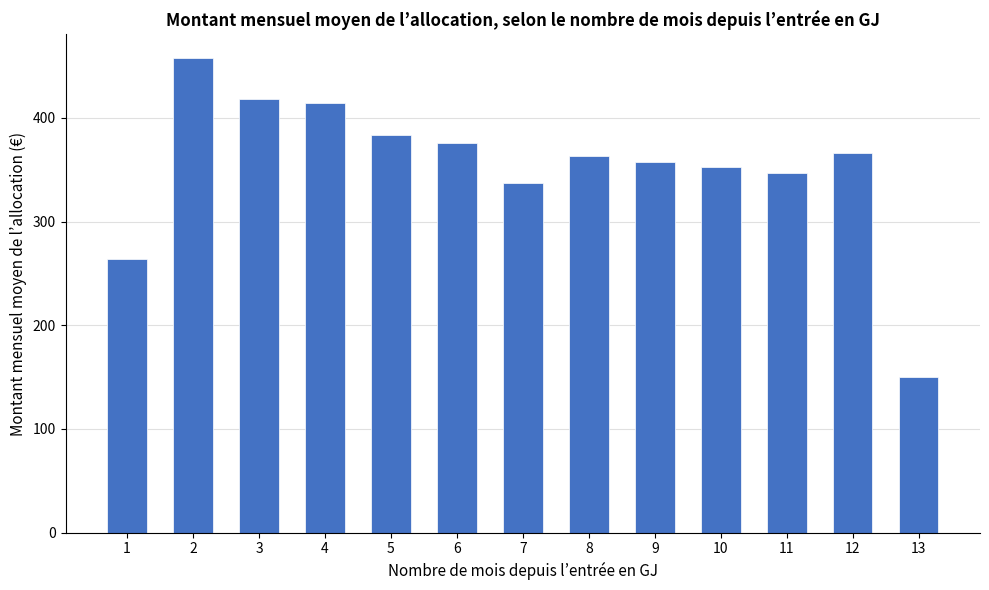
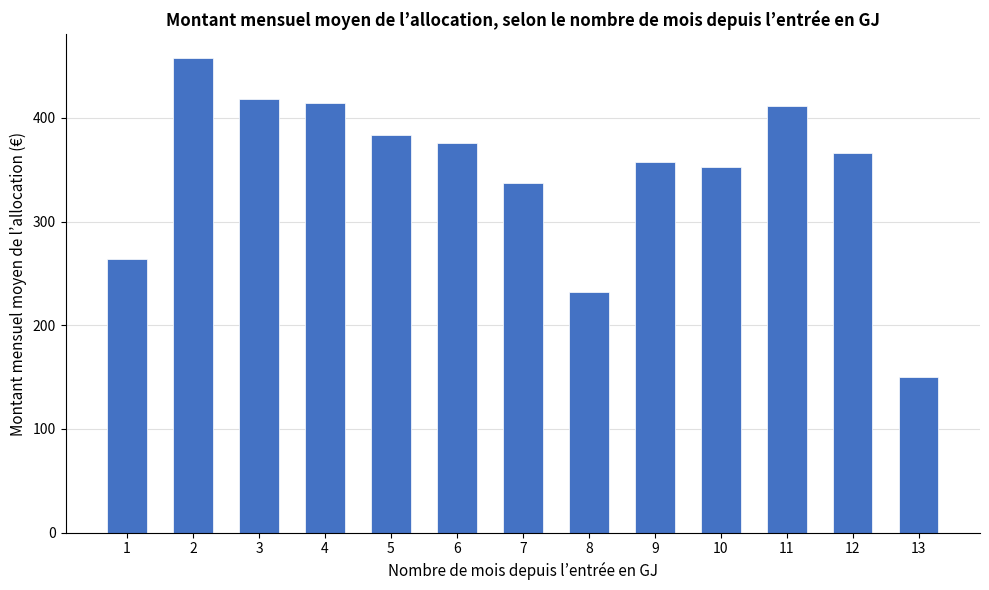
8: 363 -> 232
11: 347 -> 412
